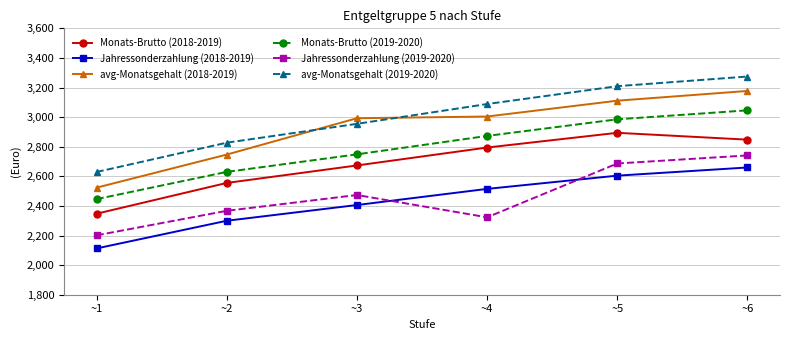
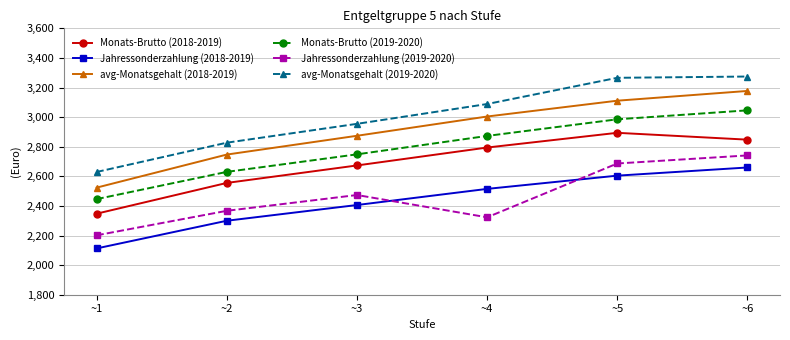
avg-Monatsgehalt (2018-2019), ~3: 2,990 -> 2,870
avg-Monatsgehalt (2019-2020), ~5: 3,210 -> 3,270
